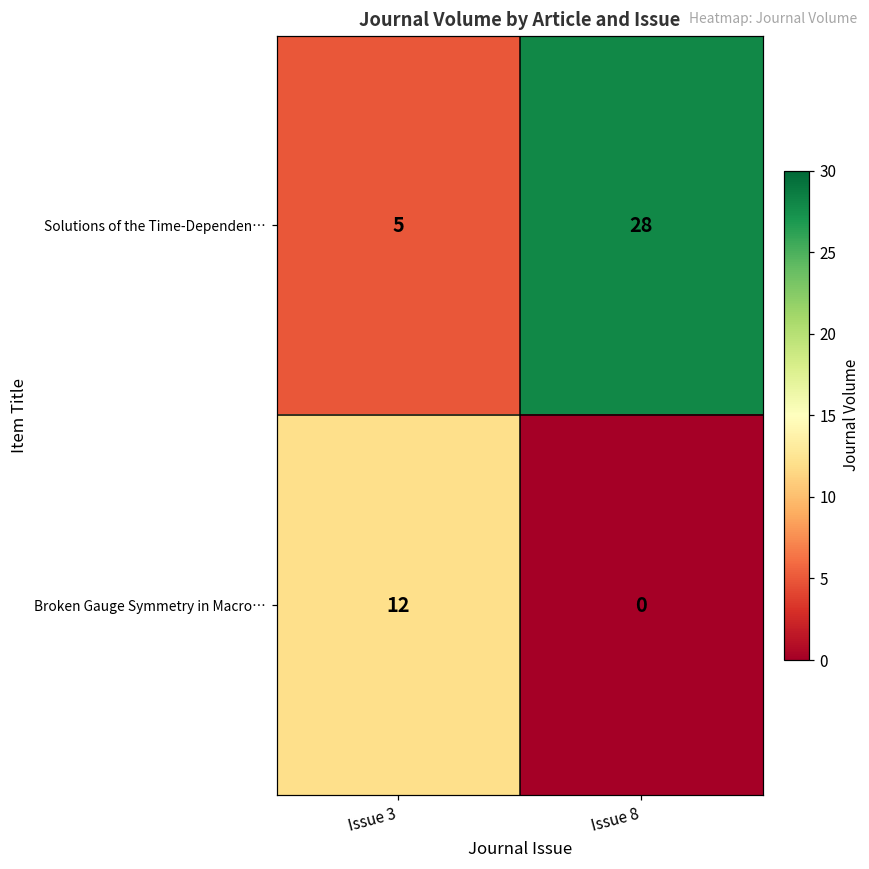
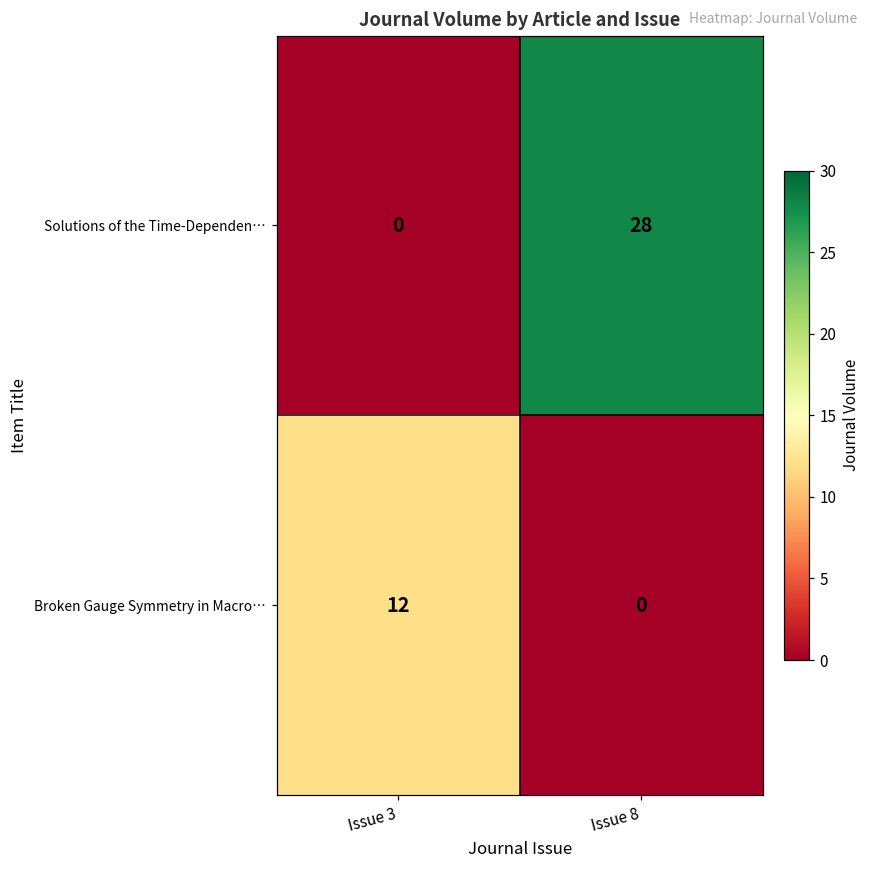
Solutions of the Time-Dependen…, Issue 3: 5 -> 0
